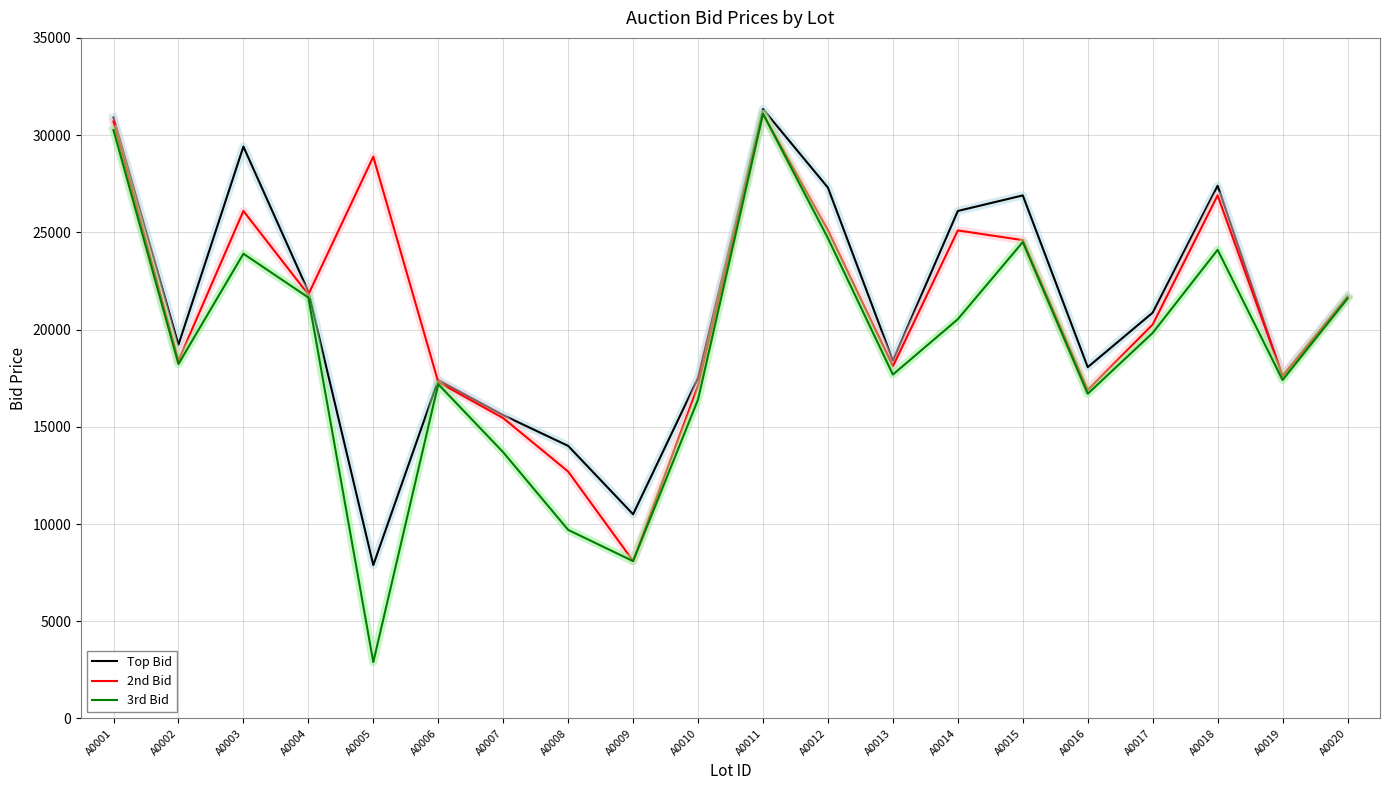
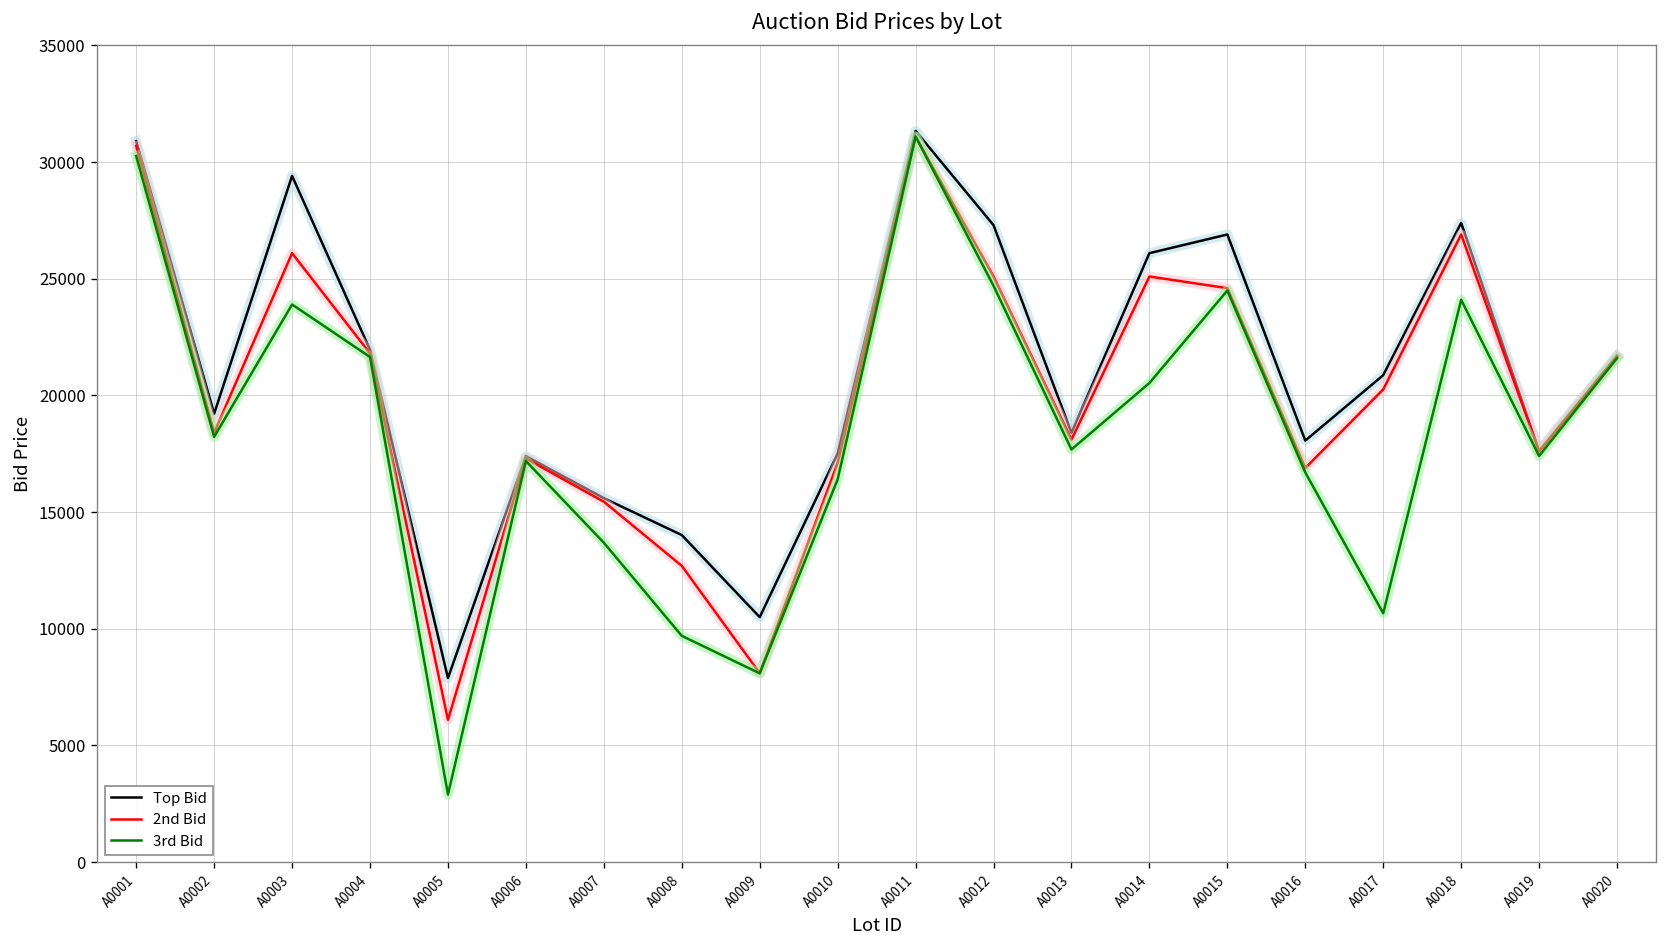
2nd Bid, A0005: 28900 -> 6100
3rd Bid, A0017: 19800 -> 10700
